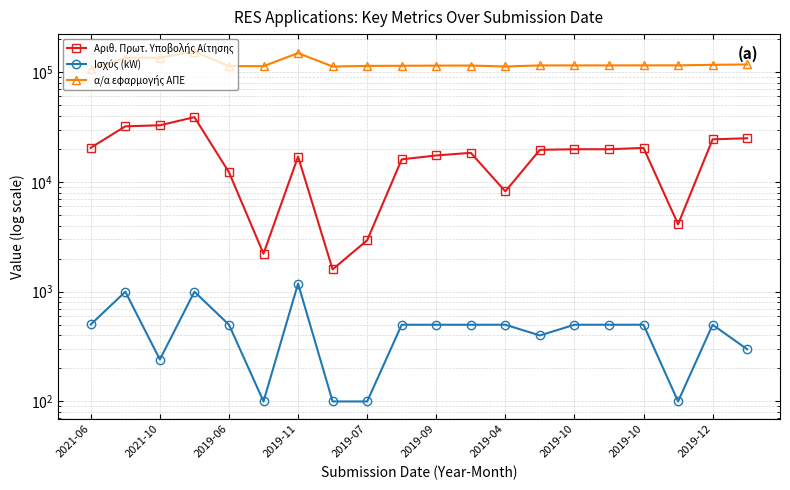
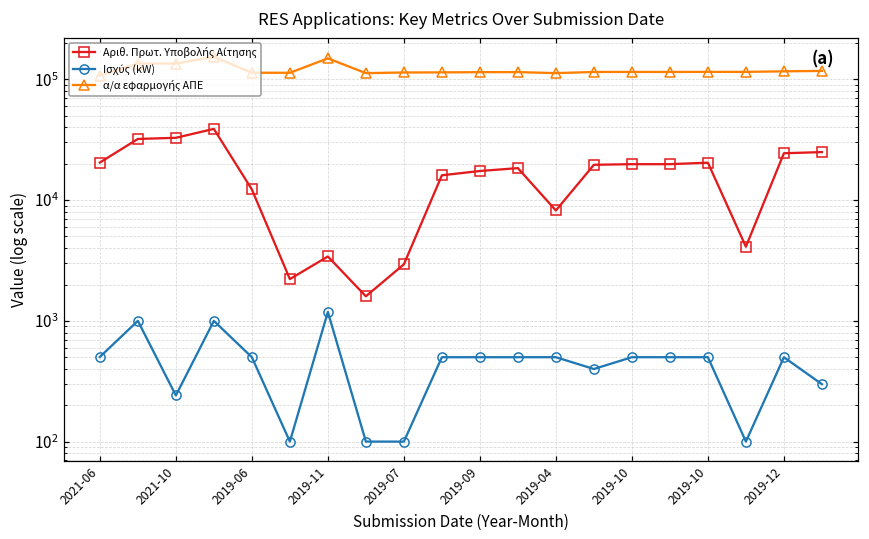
Αριθ. Πρωτ. Υποβολής Αίτησης, 2019-11: 17000 -> 3400
